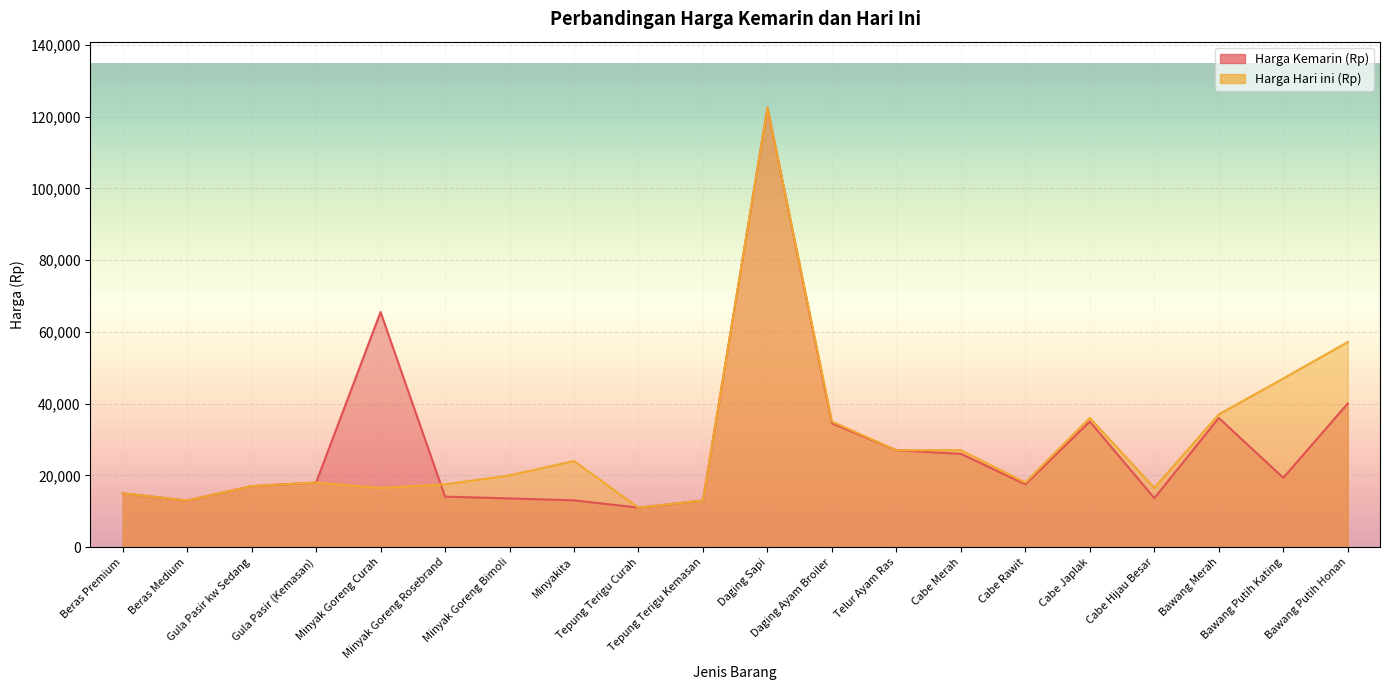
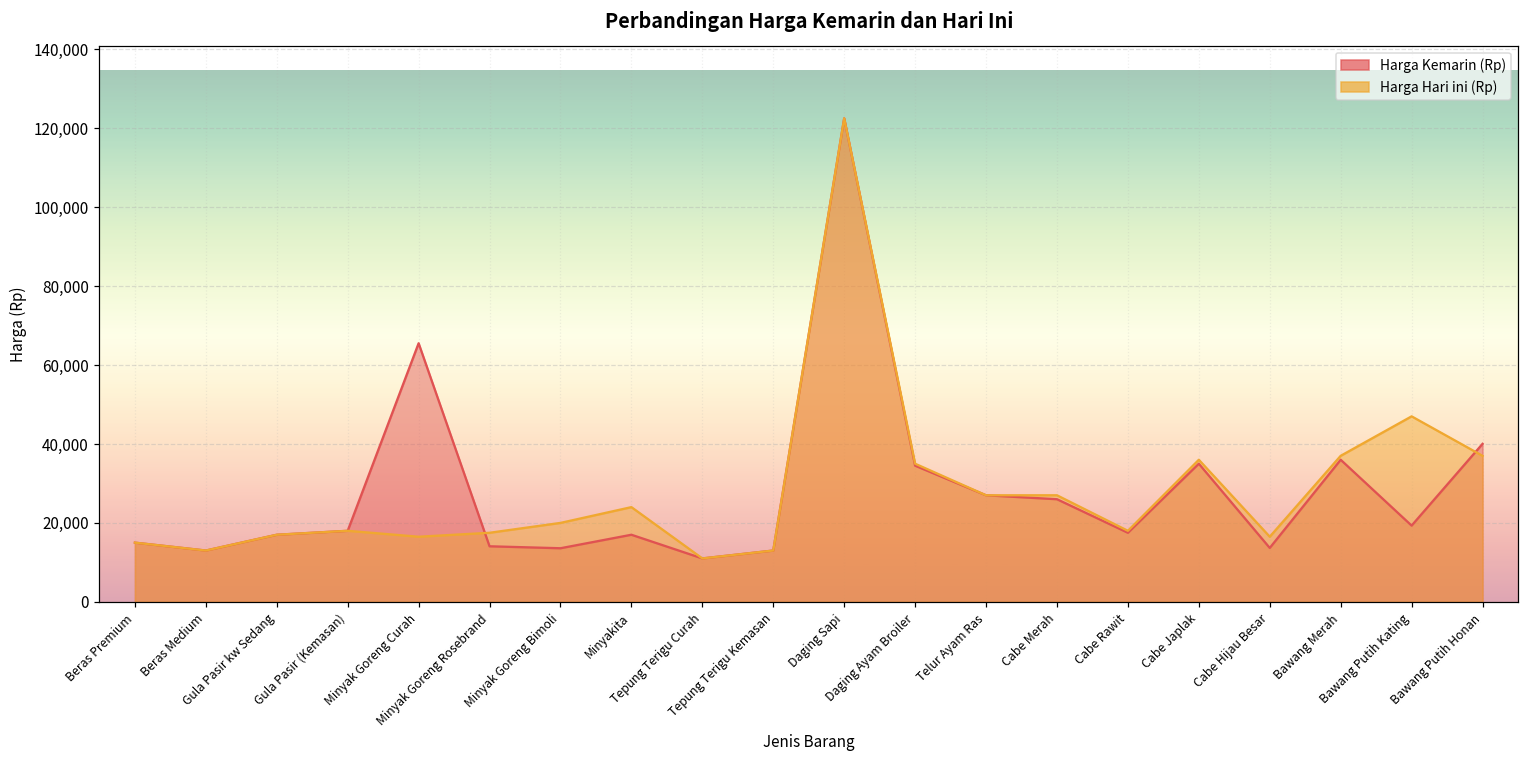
Harga Kemarin (Rp), Minyakita: 13,000 -> 17,000
Harga Hari ini (Rp), Bawang Putih Honan: 57,000 -> 37,000
